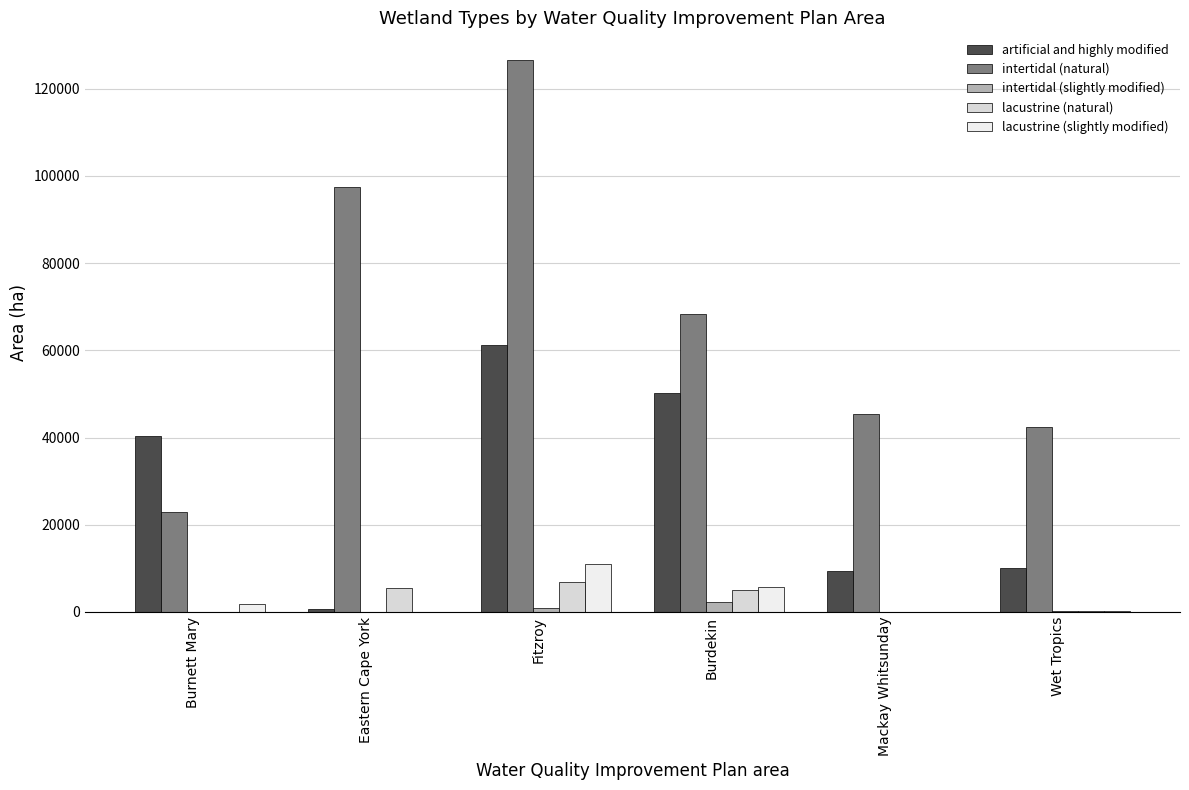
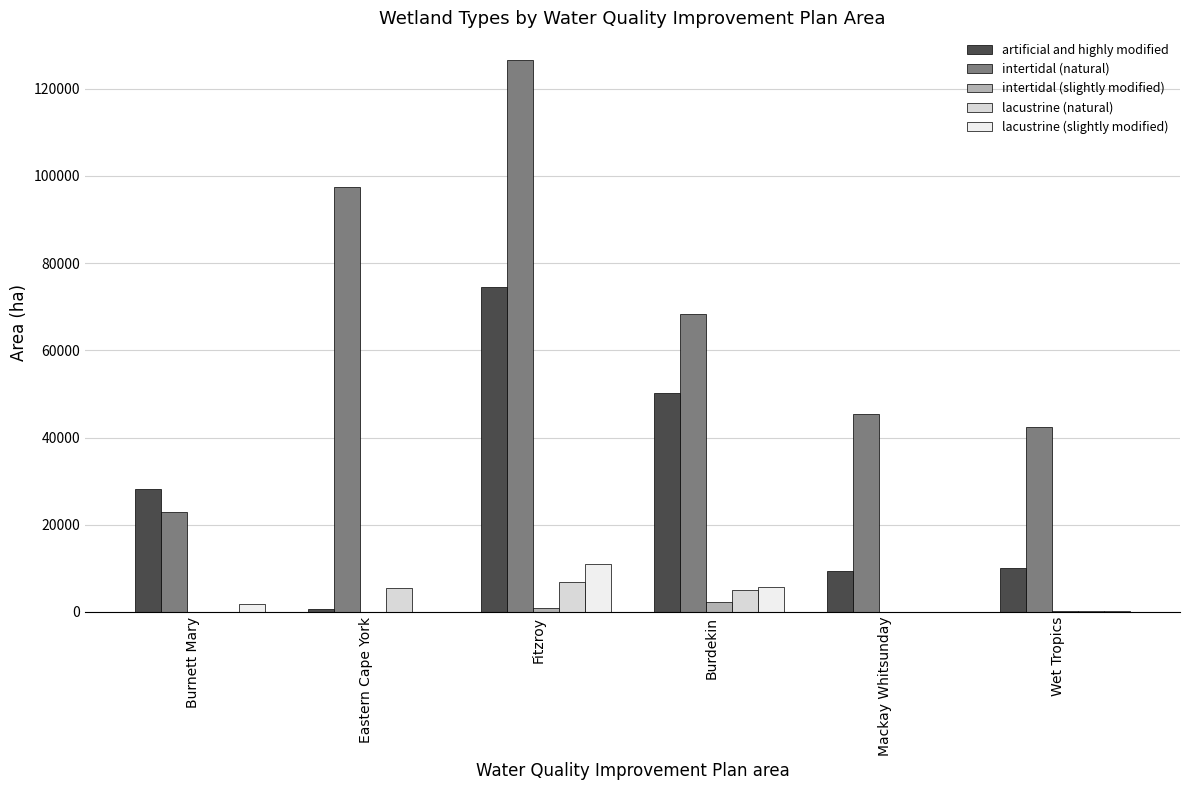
artificial and highly modified, Burnett Mary: 40000 -> 28000
artificial and highly modified, Fitzroy: 61000 -> 74000
